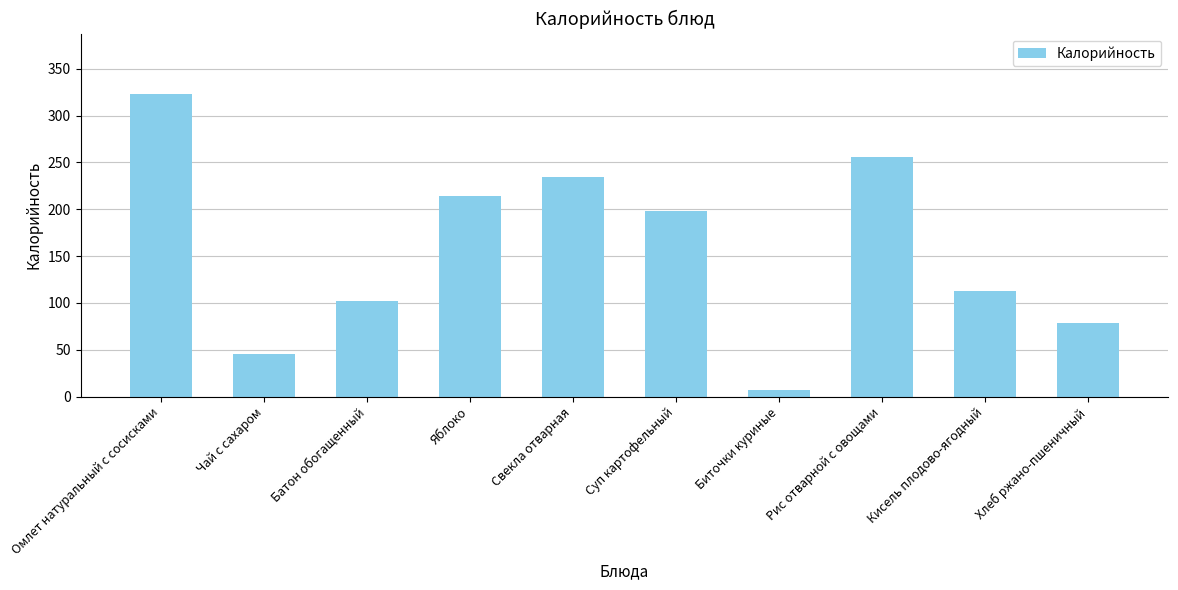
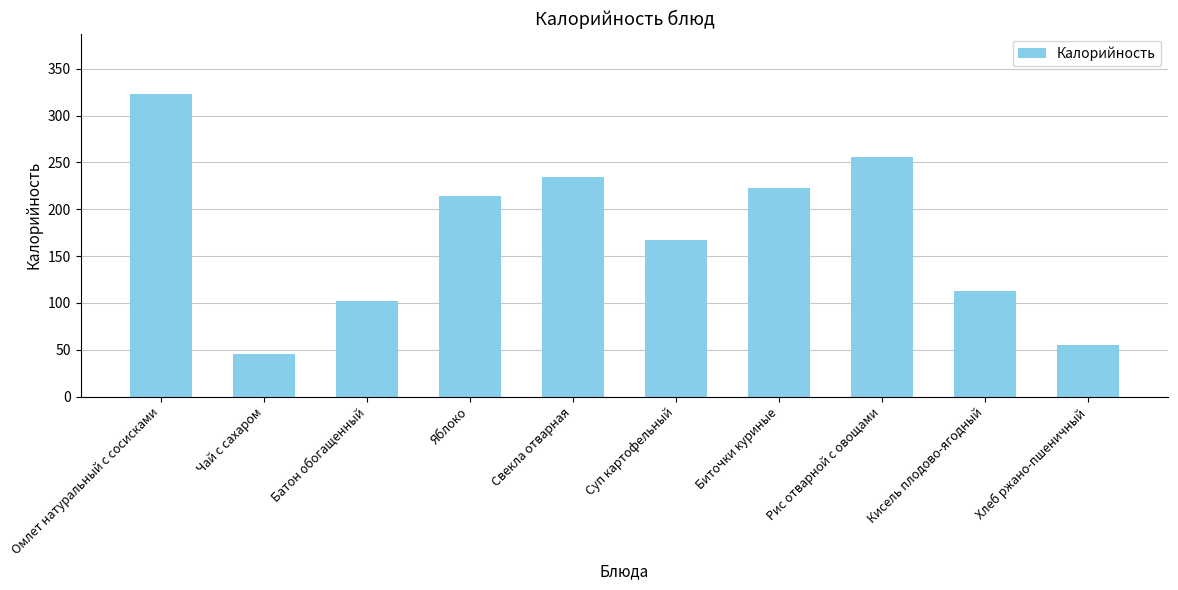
Суп картофельный: 200 -> 170
Биточки куриные: 10 -> 220
Хлеб ржано-пшеничный: 80 -> 60
